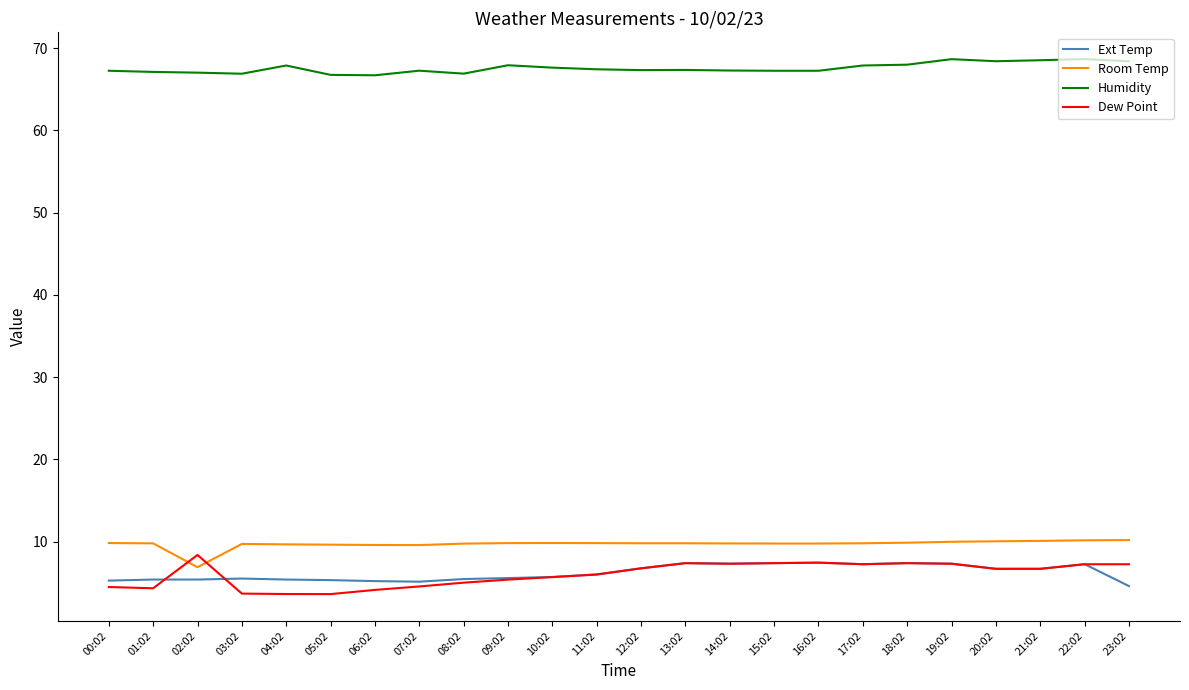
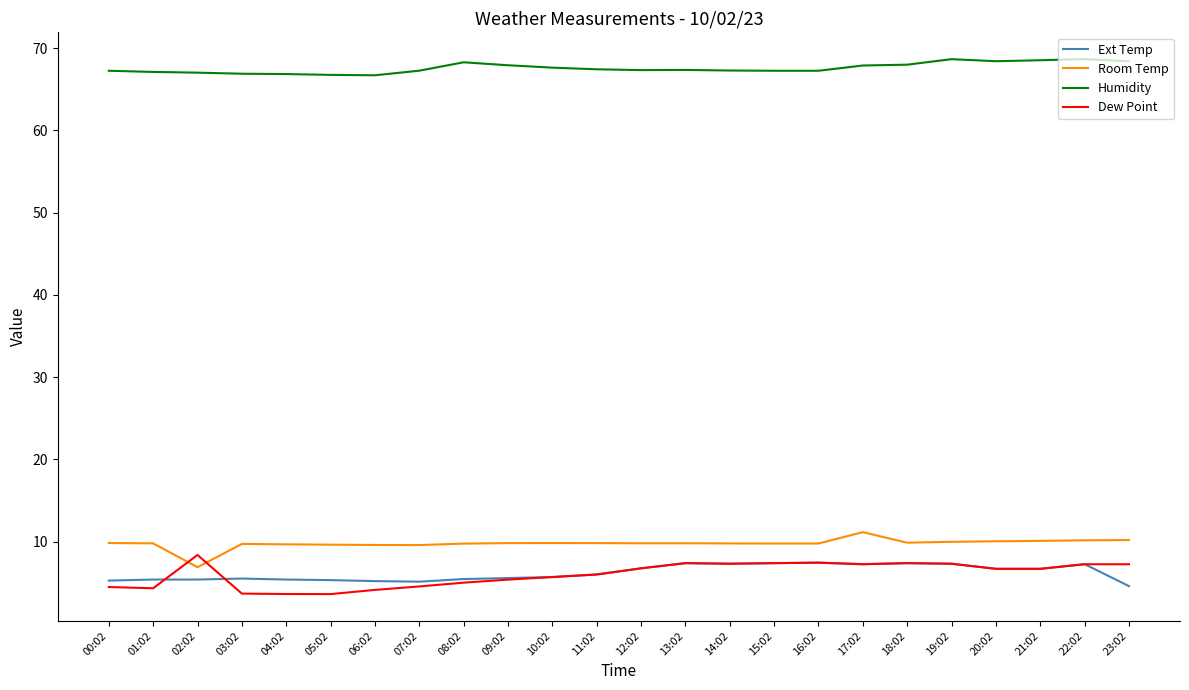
Humidity, 04:02: 68 -> 67
Humidity, 08:02: 67 -> 68
Room Temp, 17:02: 10 -> 11
